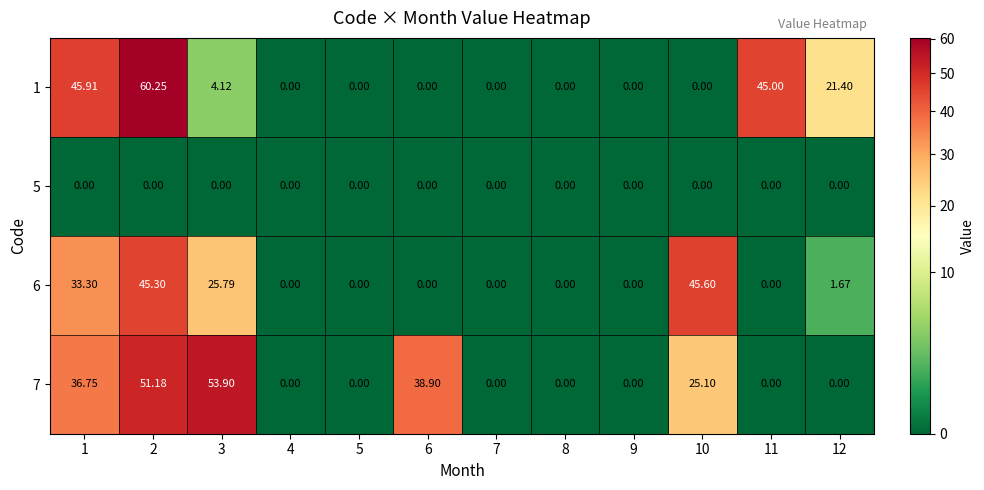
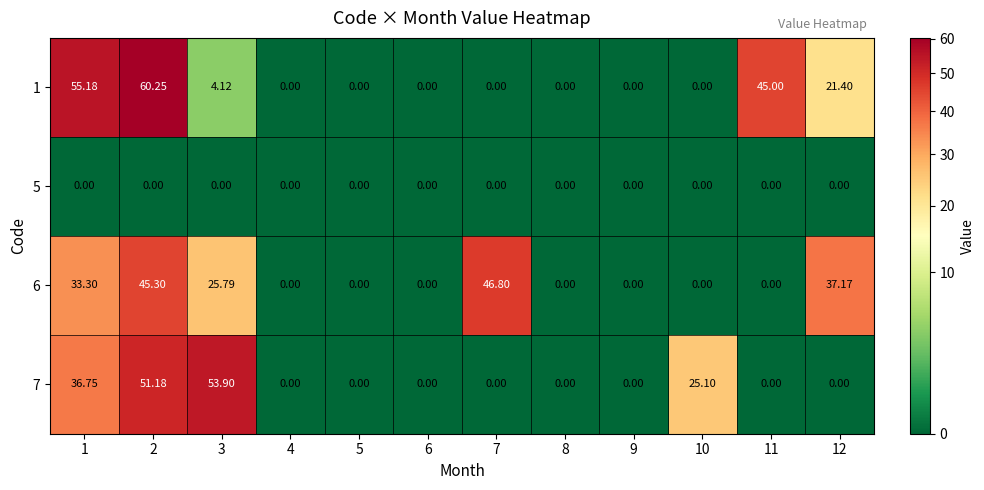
1, 1: 45.91 -> 55.18
6, 7: 0.00 -> 46.80
6, 10: 45.60 -> 0.00
6, 12: 1.67 -> 37.17
7, 6: 38.90 -> 0.00
